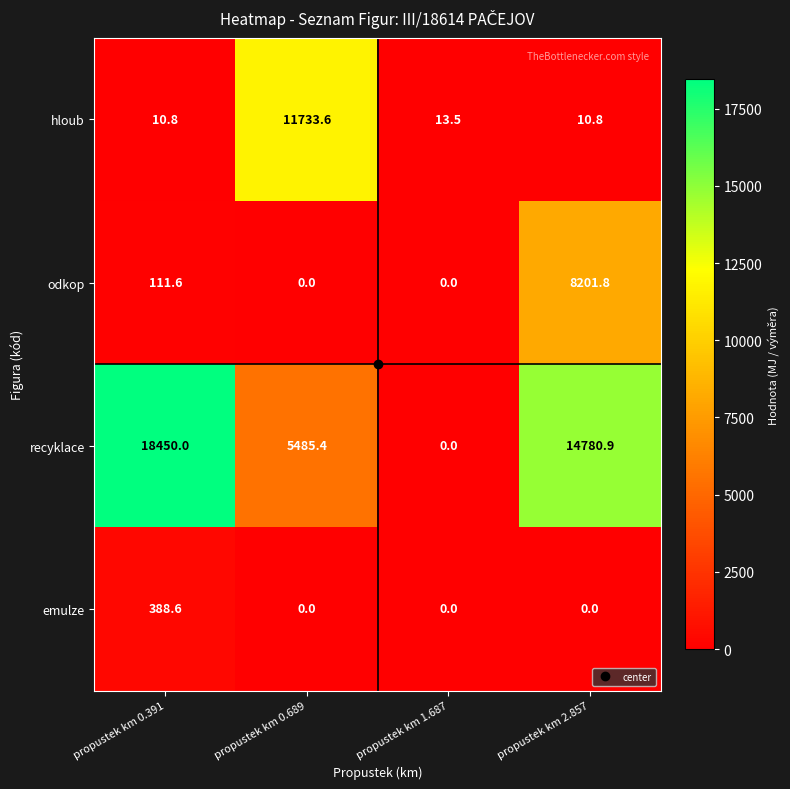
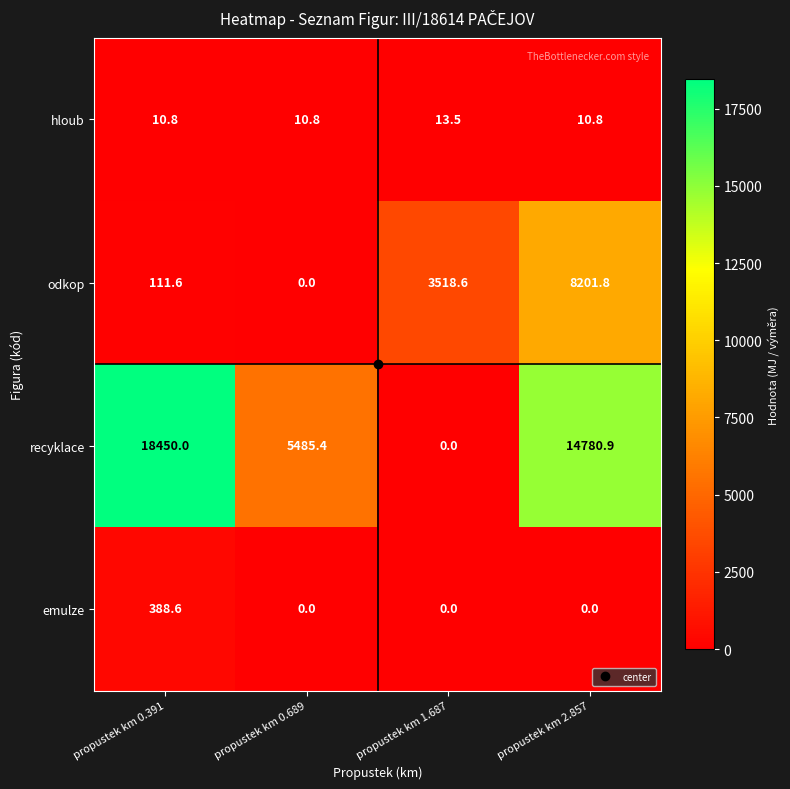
hloub, propustek km 0.689: 11733.6 -> 10.8
odkop, propustek km 1.687: 0.0 -> 3518.6
